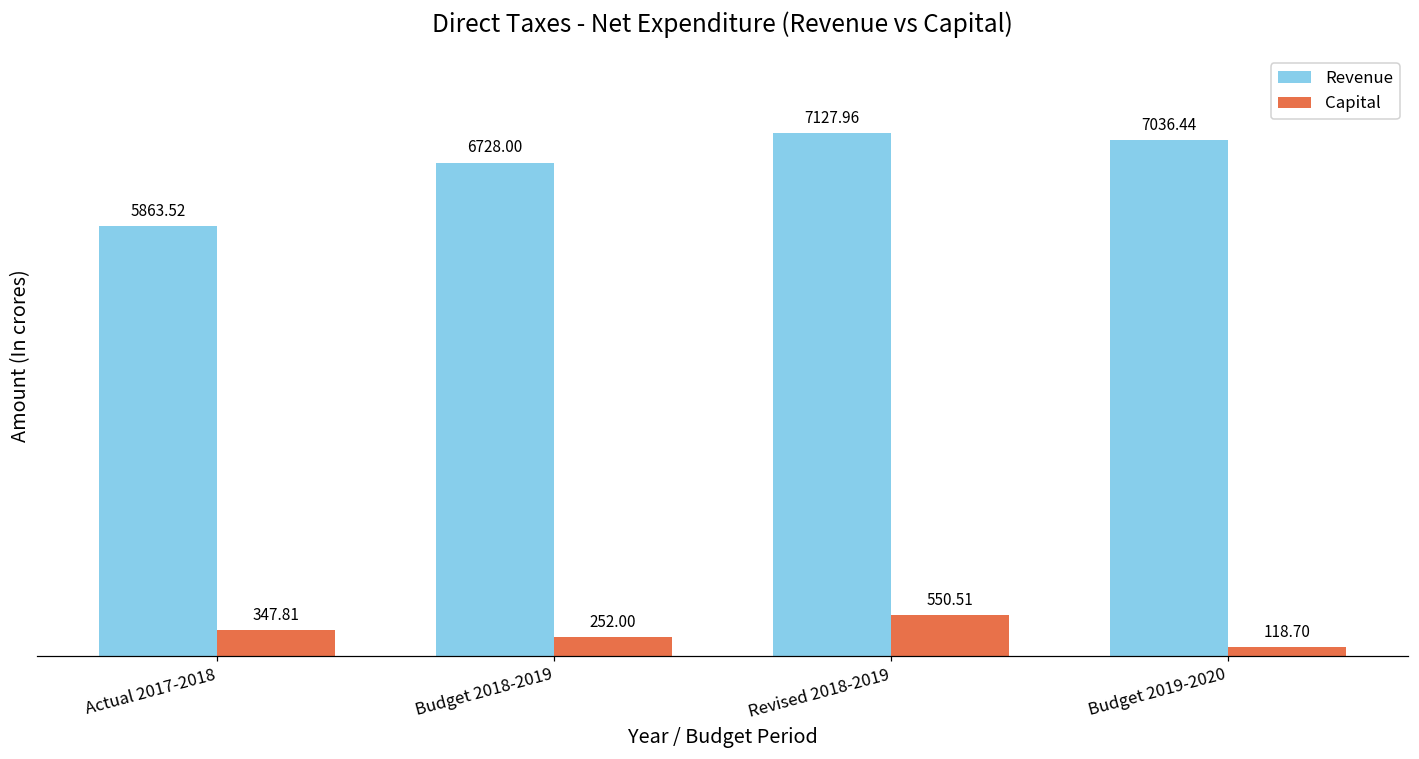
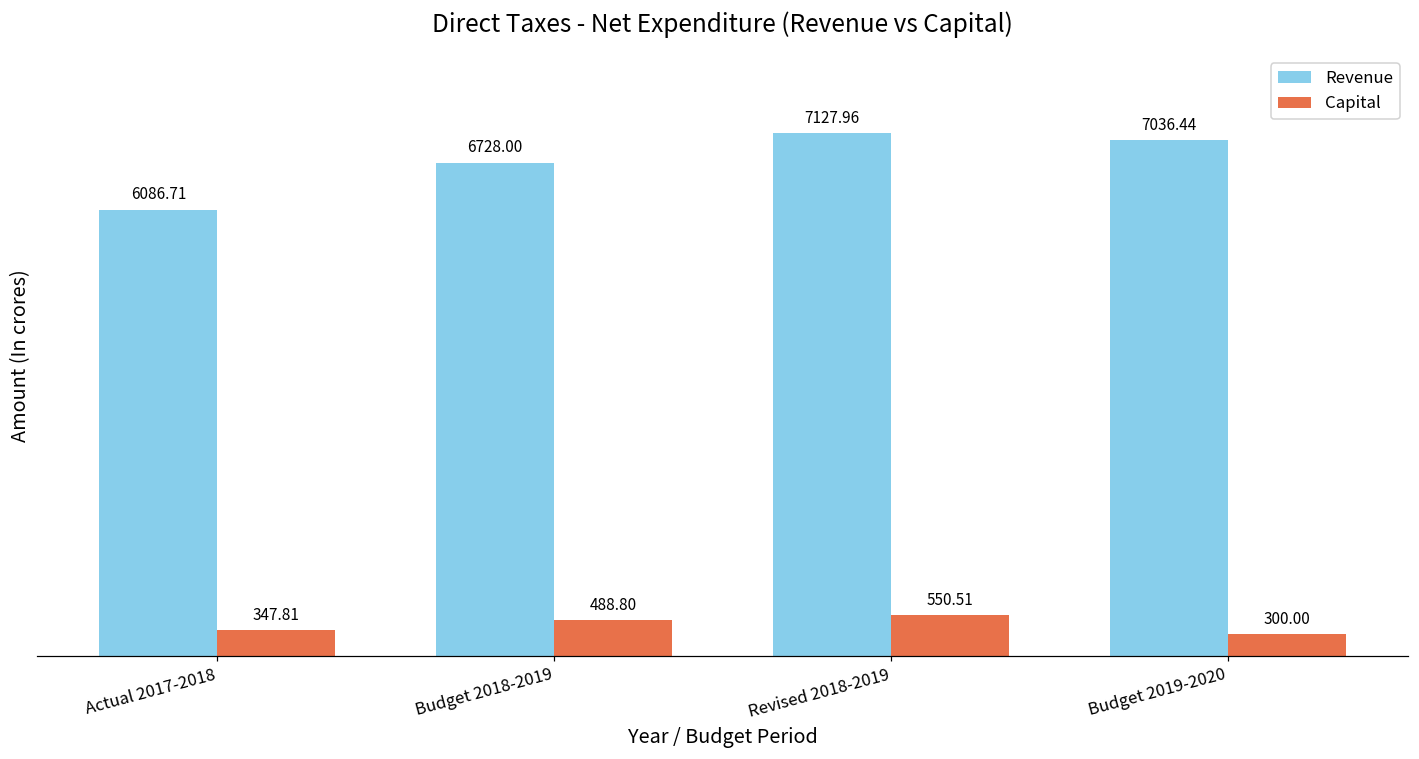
Revenue, Actual 2017-2018: 5863.52 -> 6086.71
Capital, Budget 2018-2019: 252.00 -> 488.80
Capital, Budget 2019-2020: 118.70 -> 300.00
